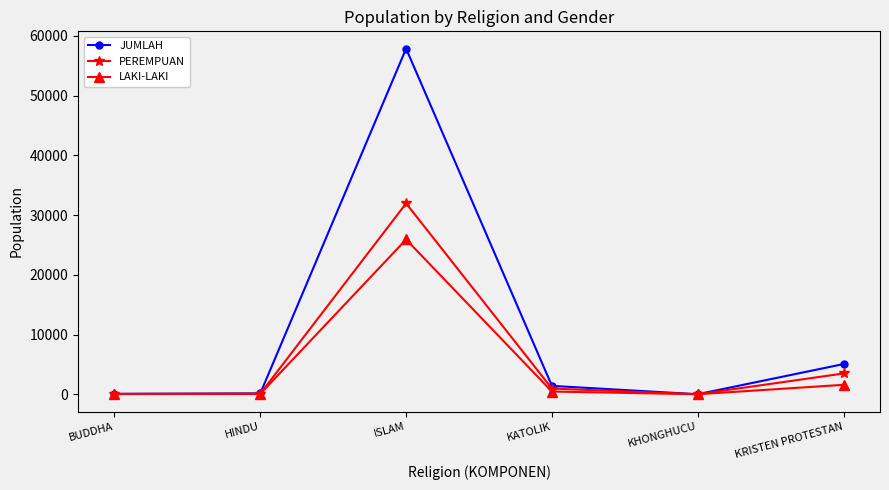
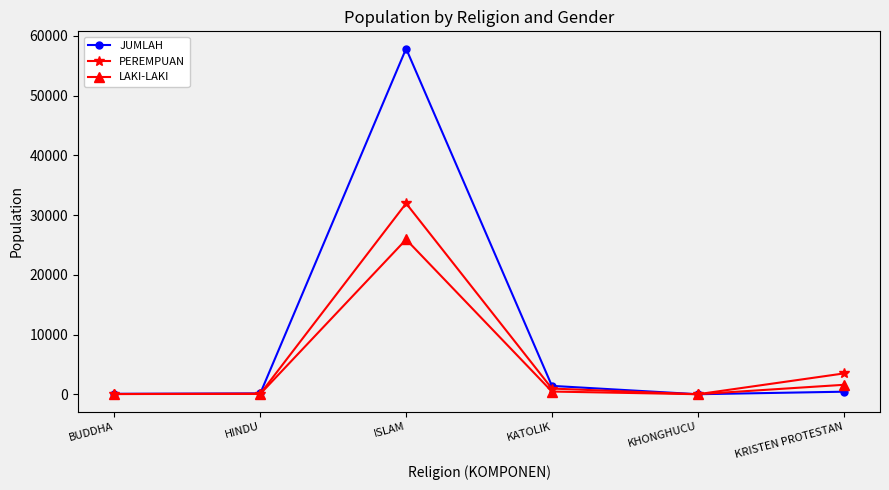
JUMLAH, KRISTEN PROTESTAN: 5000 -> 0
